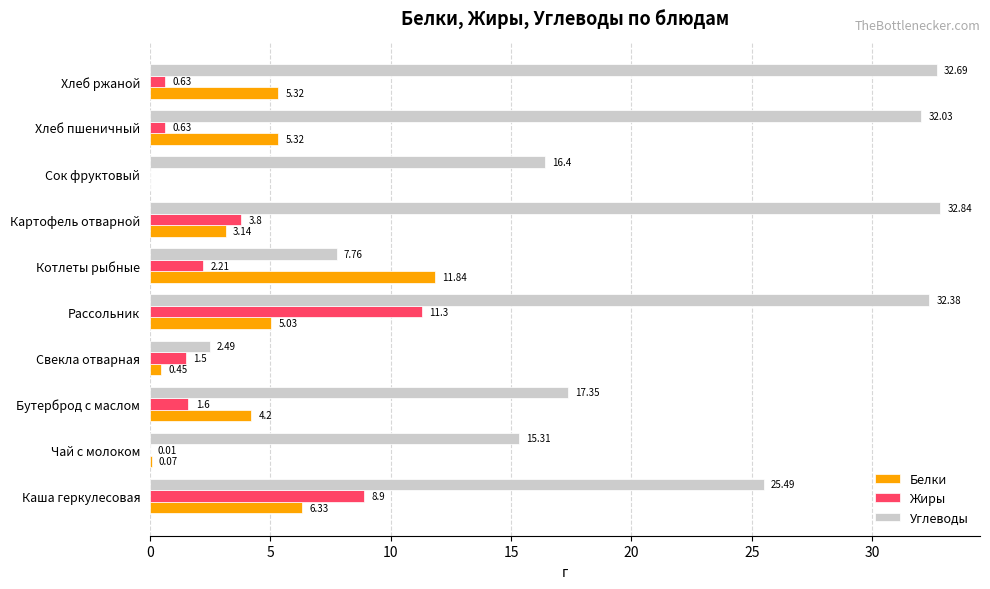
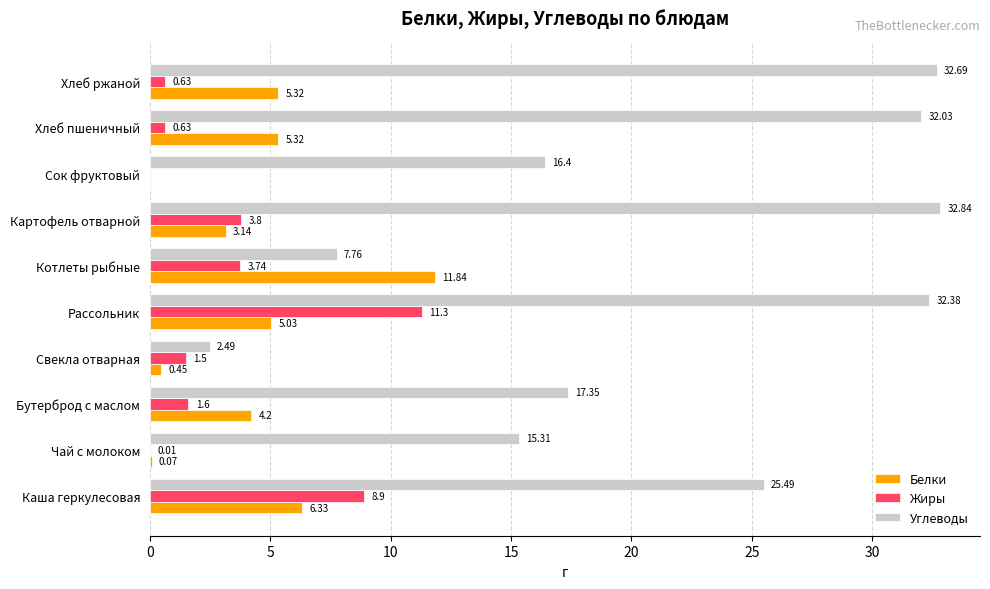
Жиры, Котлеты рыбные: 2.21 -> 3.74
